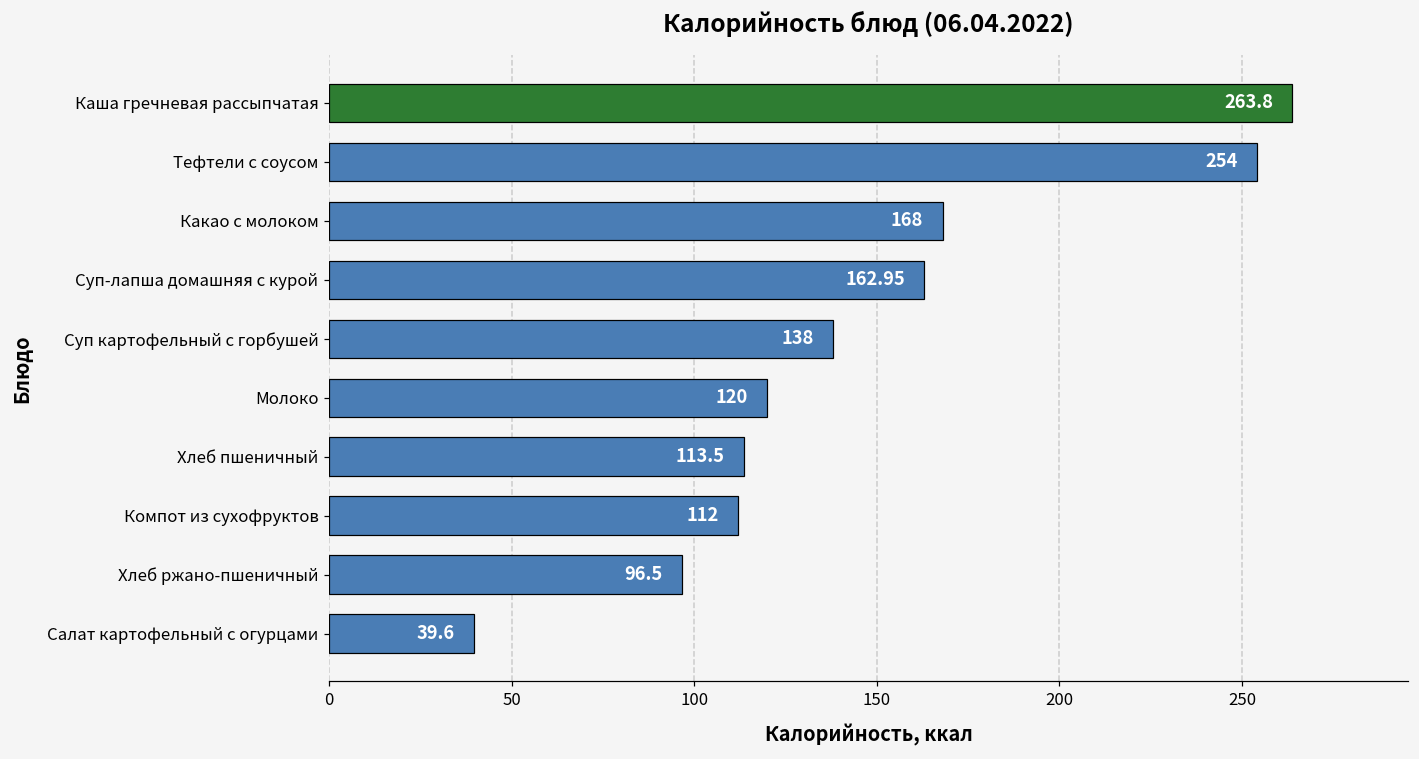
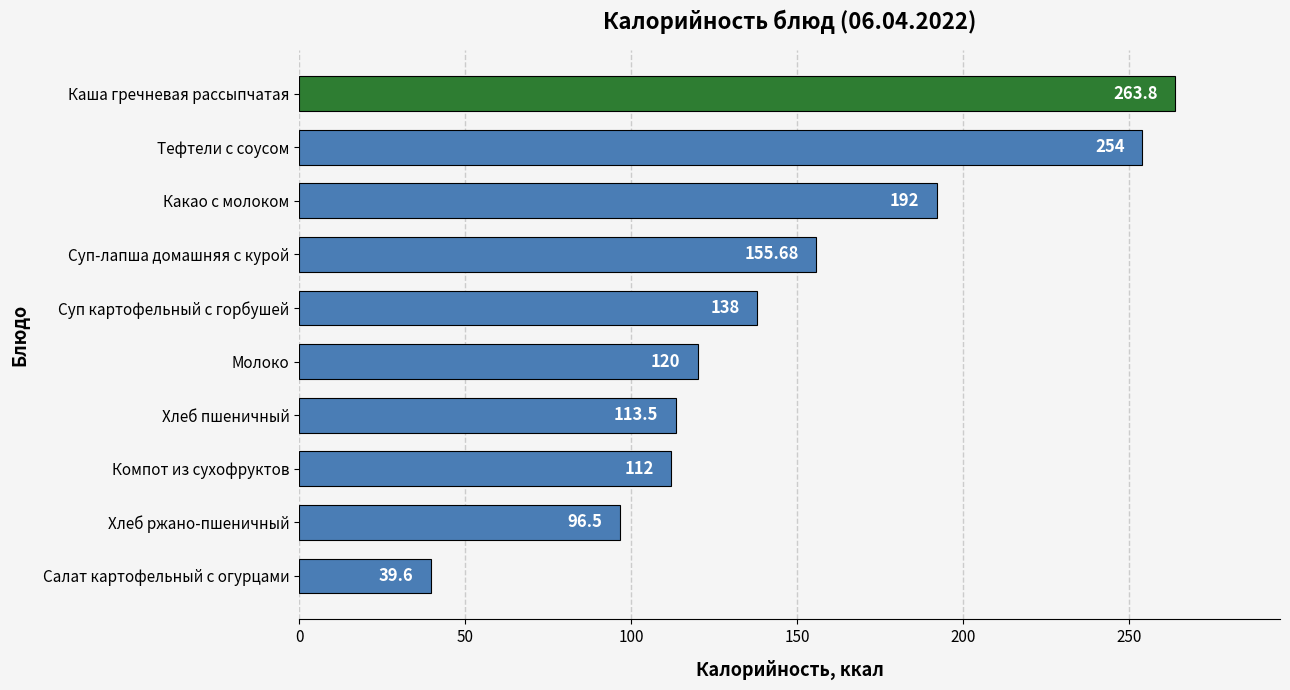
Какао с молоком: 168 -> 192
Суп-лапша домашняя с курой: 162.95 -> 155.68
